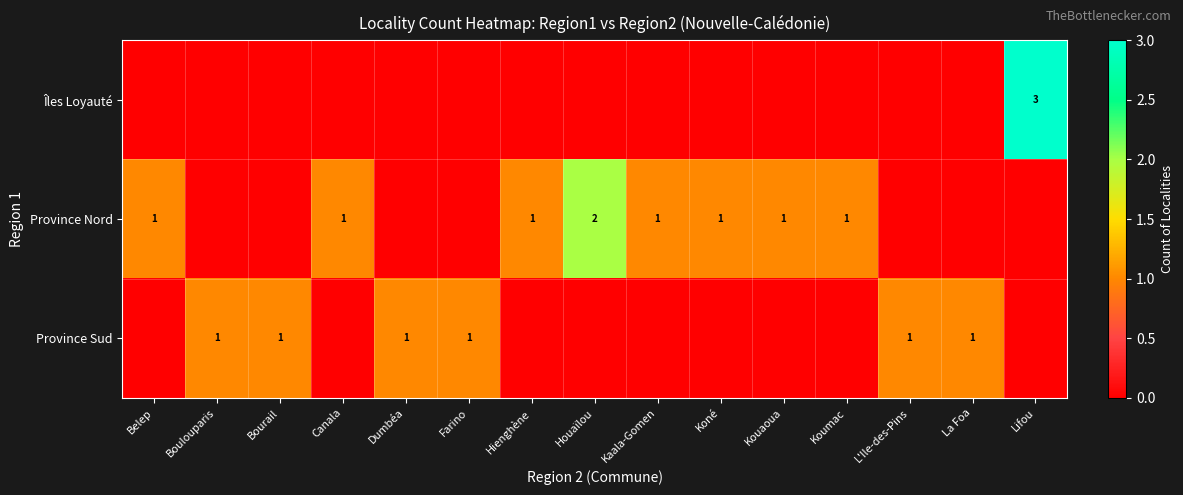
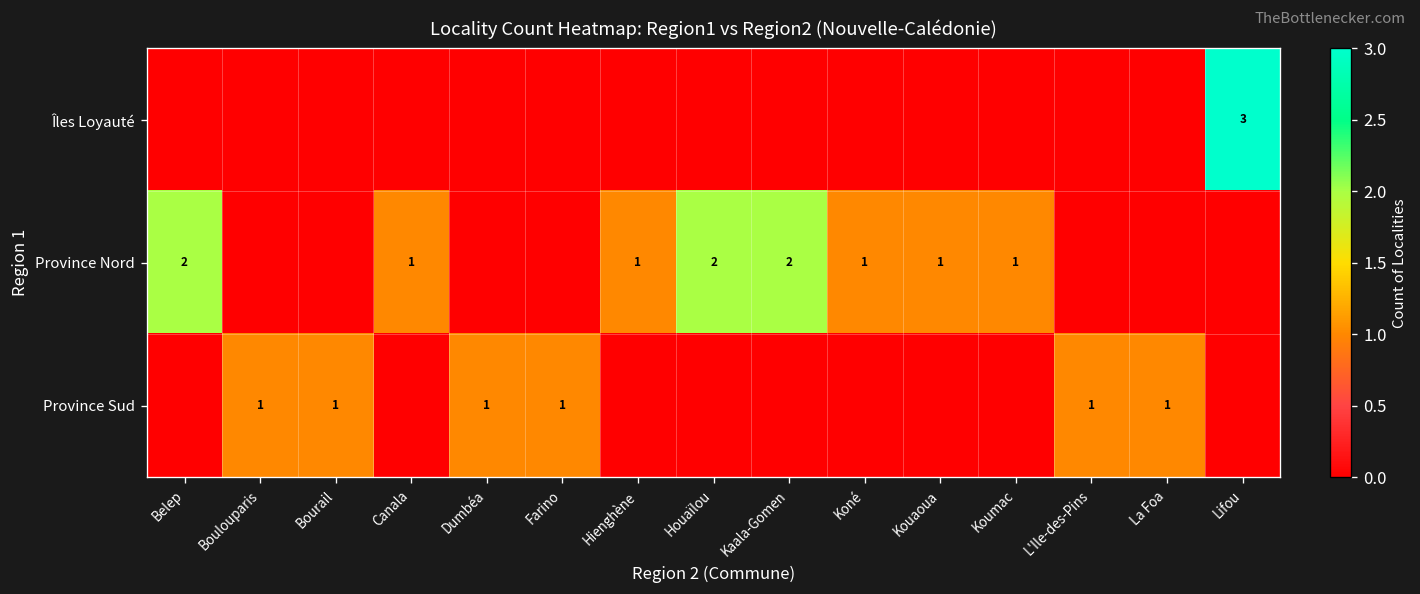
Province Nord, Belep: 1 -> 2
Province Nord, Kaala-Gomen: 1 -> 2
